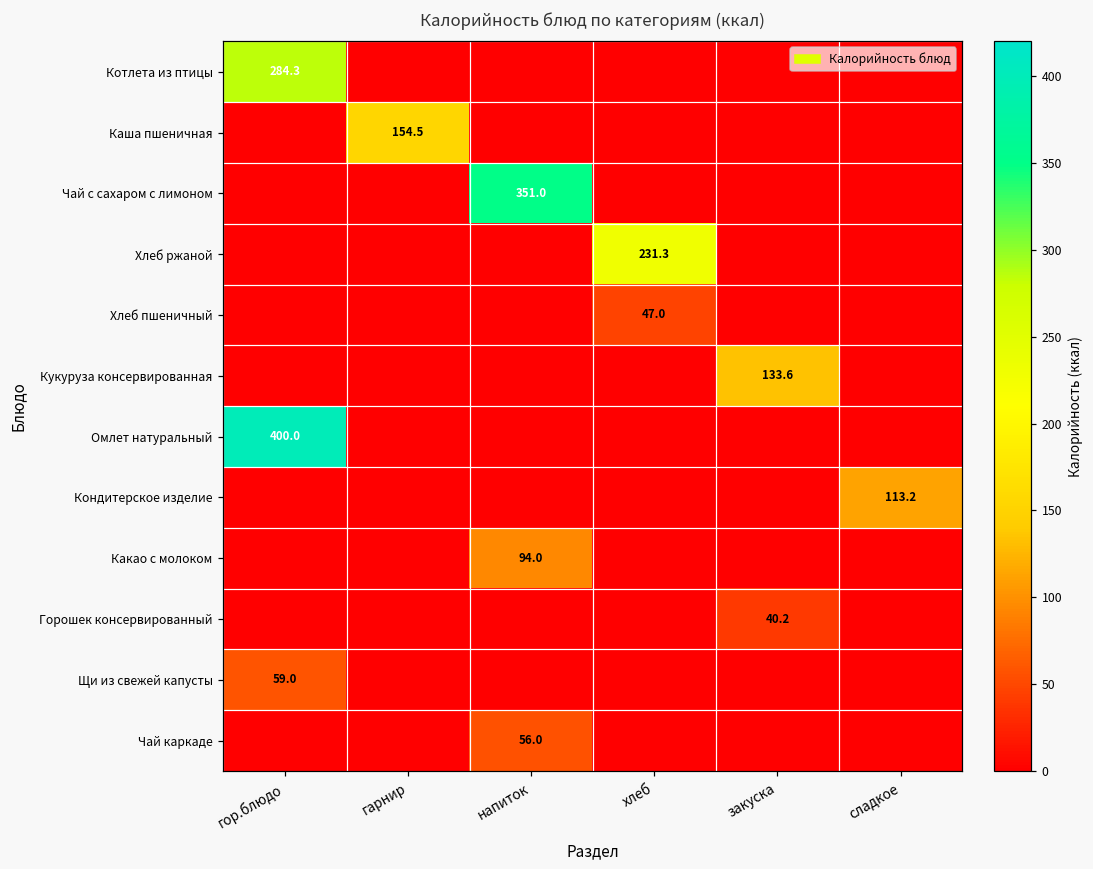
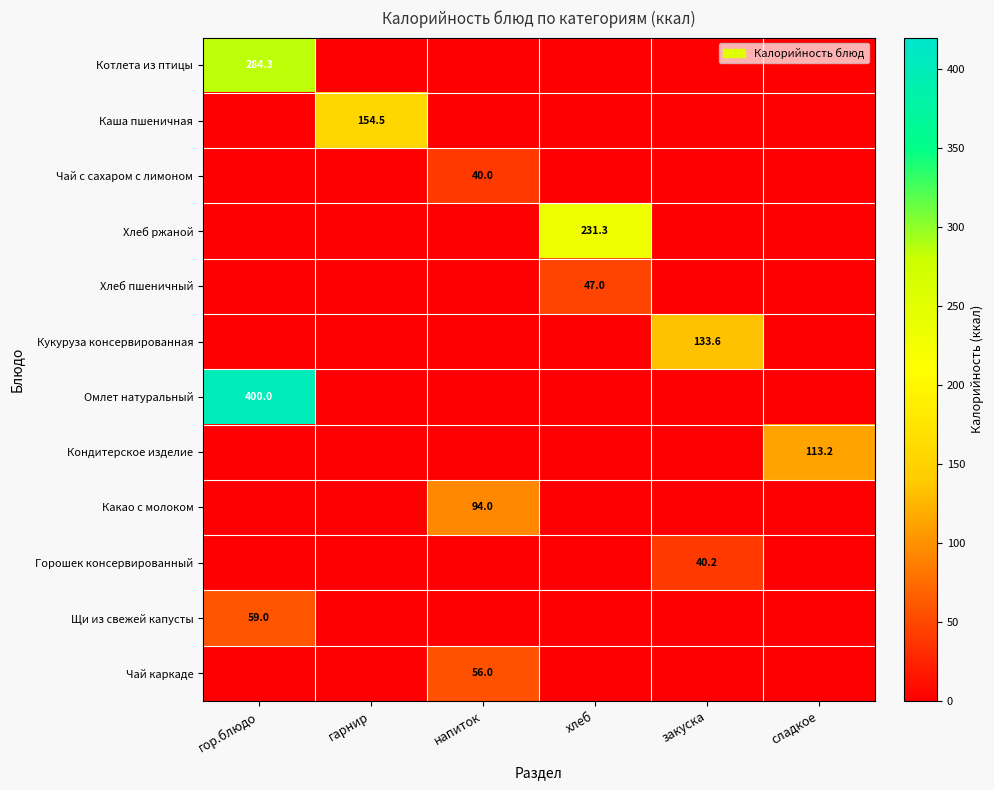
Чай с сахаром с лимоном, напиток: 351.0 -> 40.0
